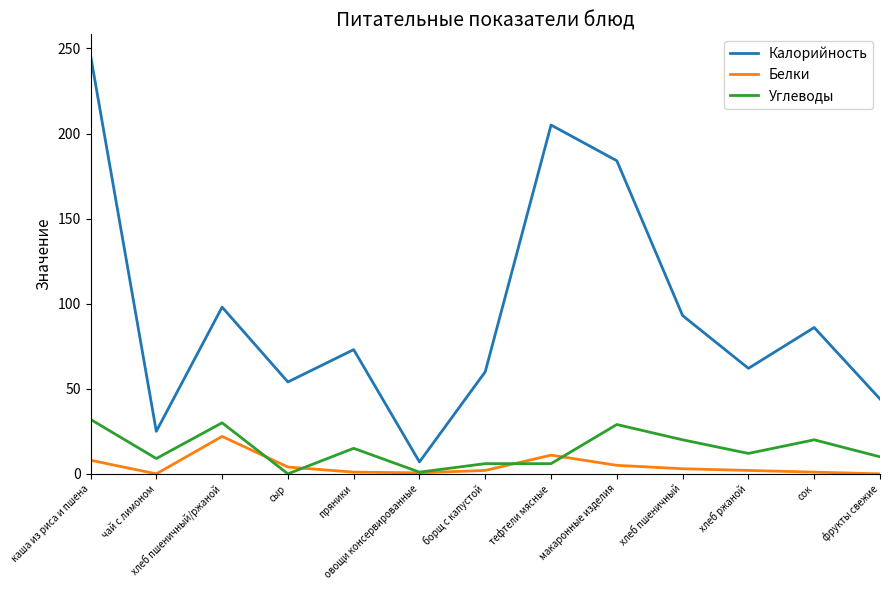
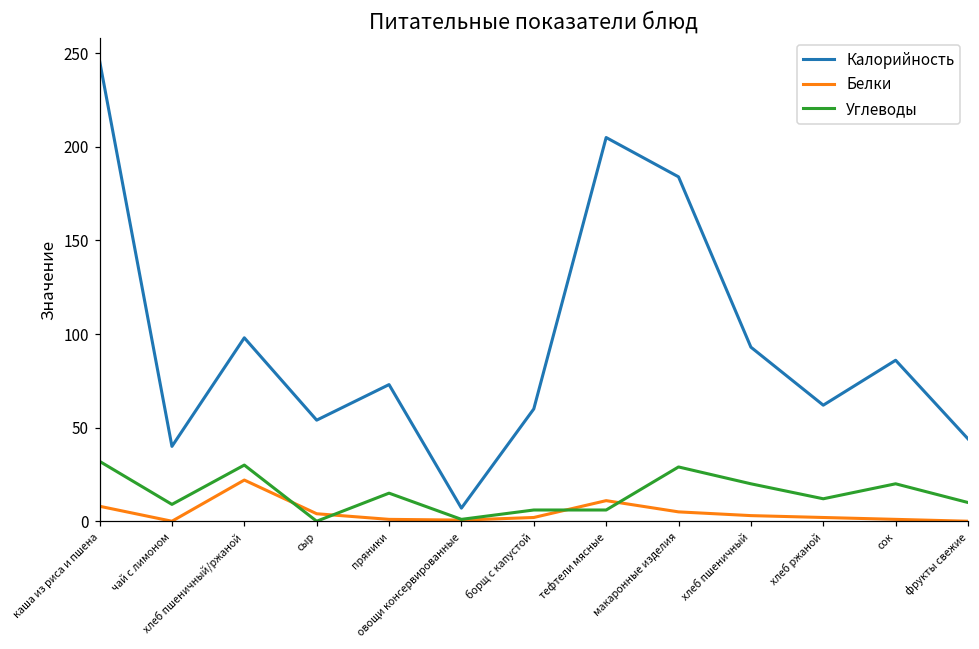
Калорийность, чай с лимоном: 25 -> 40
